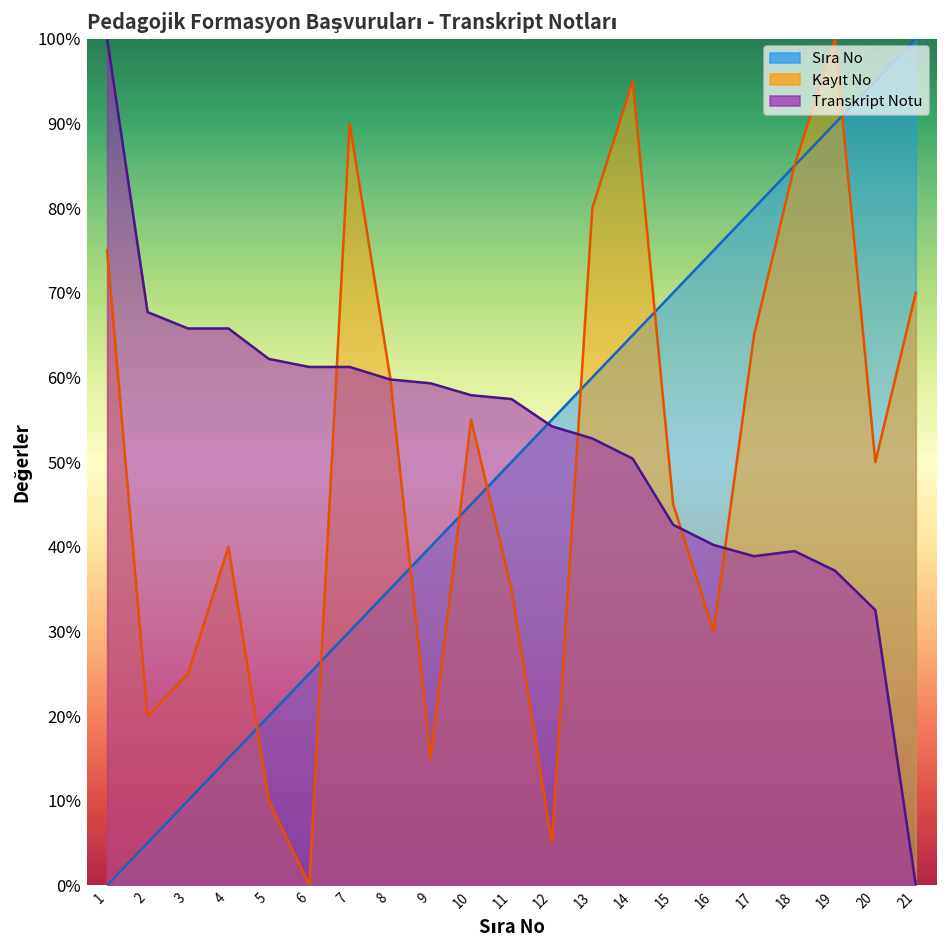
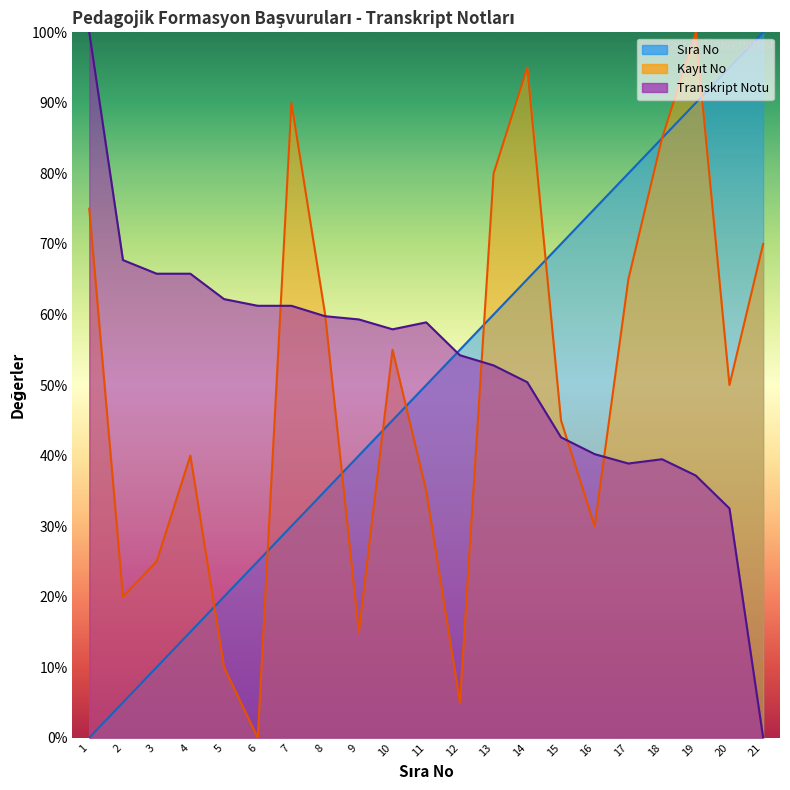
Transkript Notu, 11: 57% -> 59%
